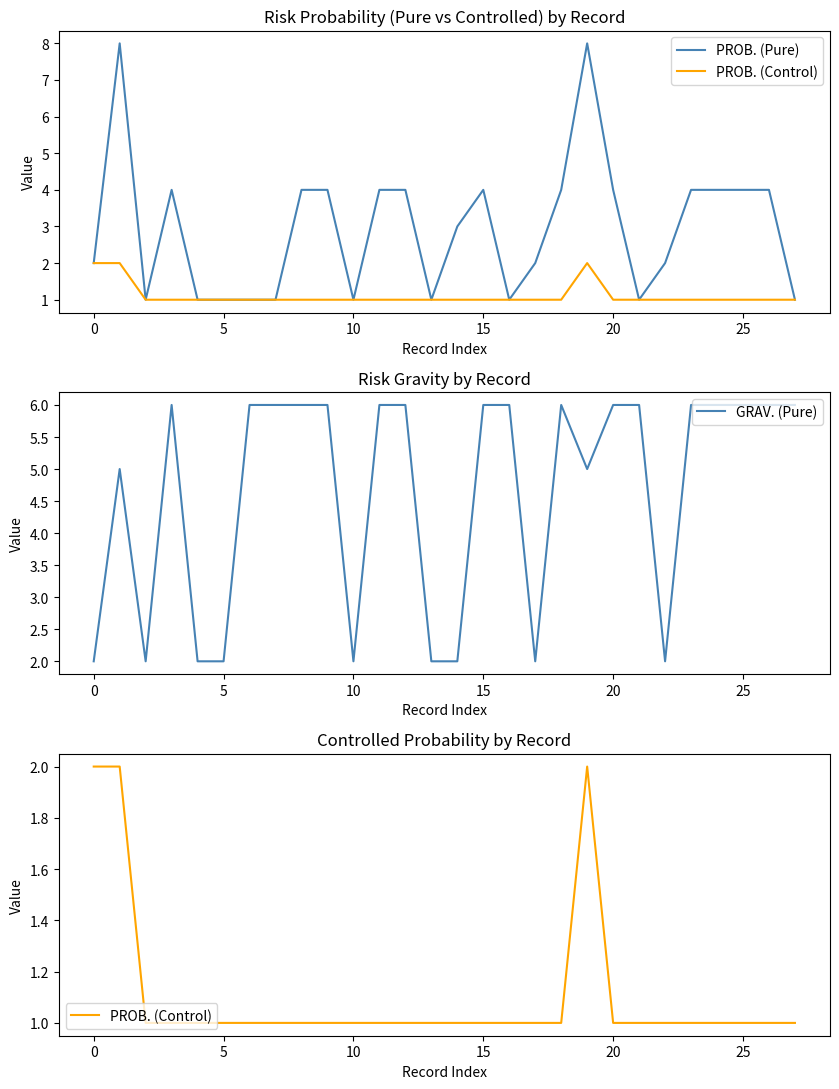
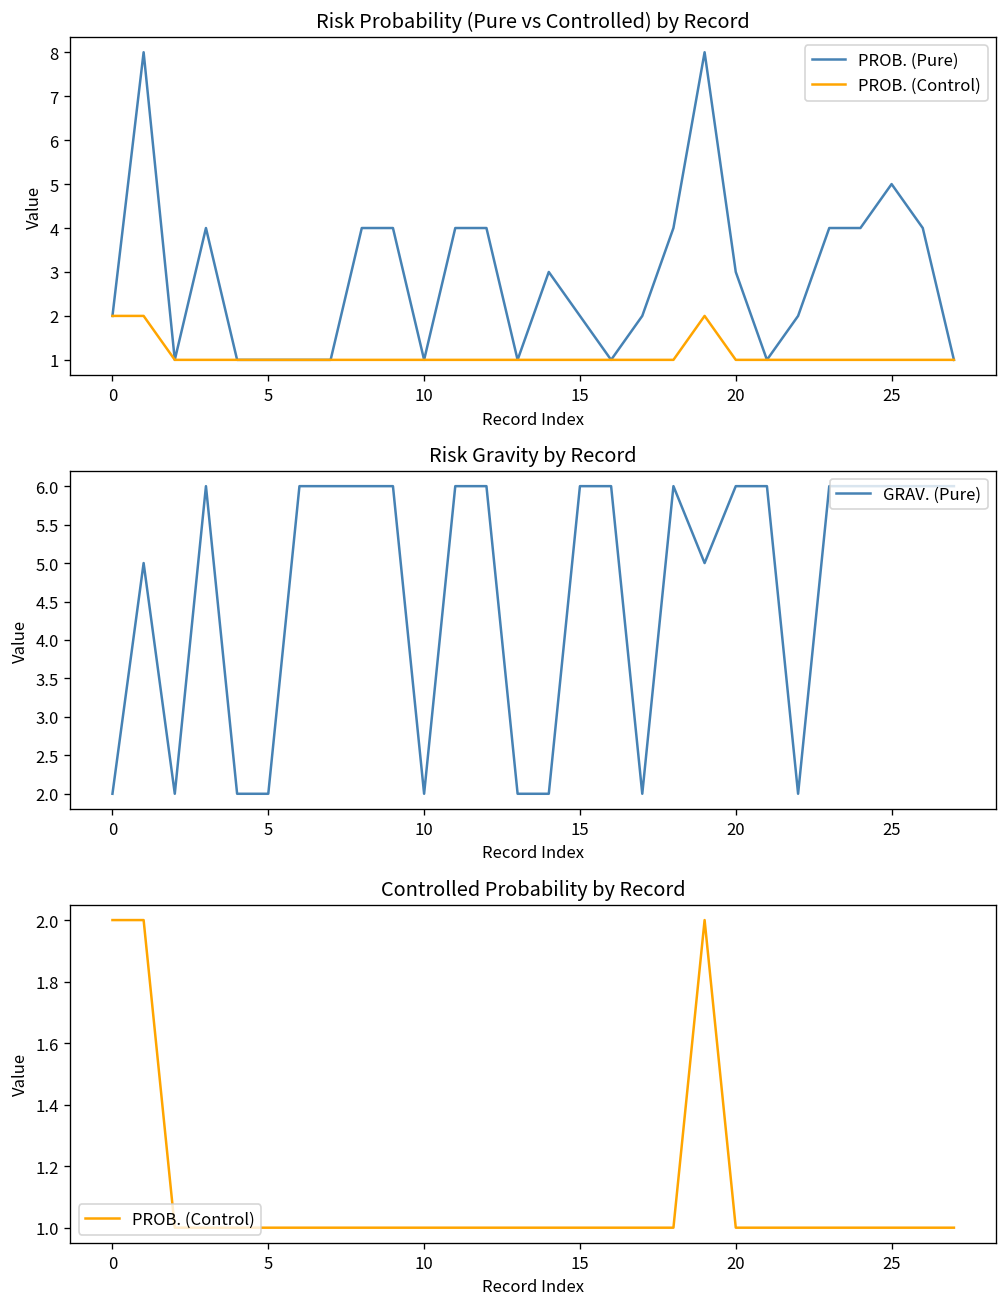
Risk Probability (Pure vs Controlled) by Record, PROB. (Pure), 15: 4 -> 2
Risk Probability (Pure vs Controlled) by Record, PROB. (Pure), 20: 4 -> 3
Risk Probability (Pure vs Controlled) by Record, PROB. (Pure), 25: 4 -> 5
